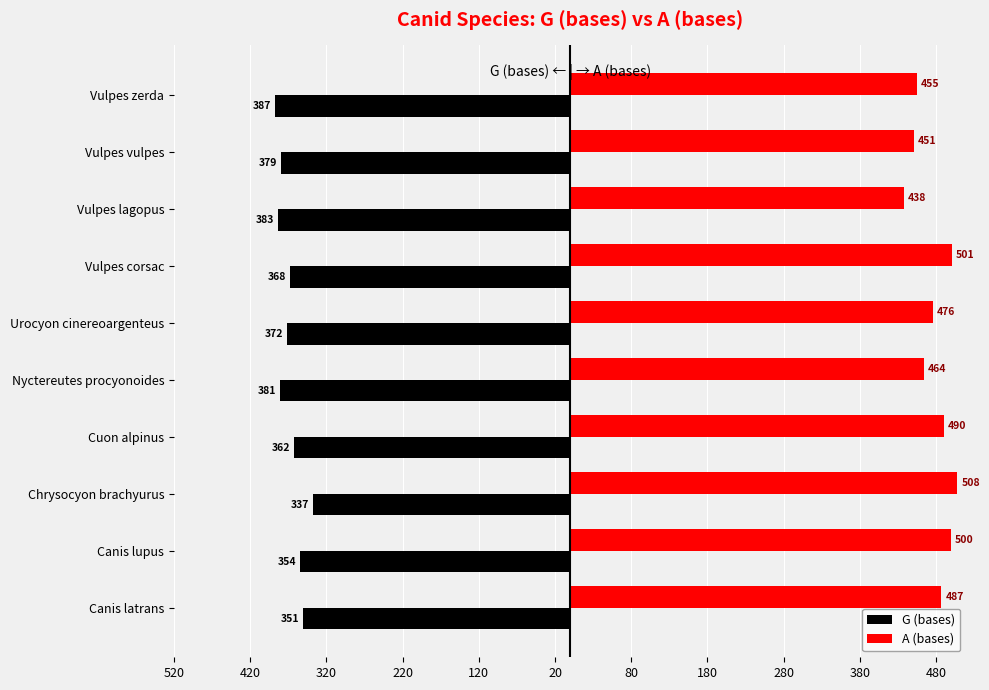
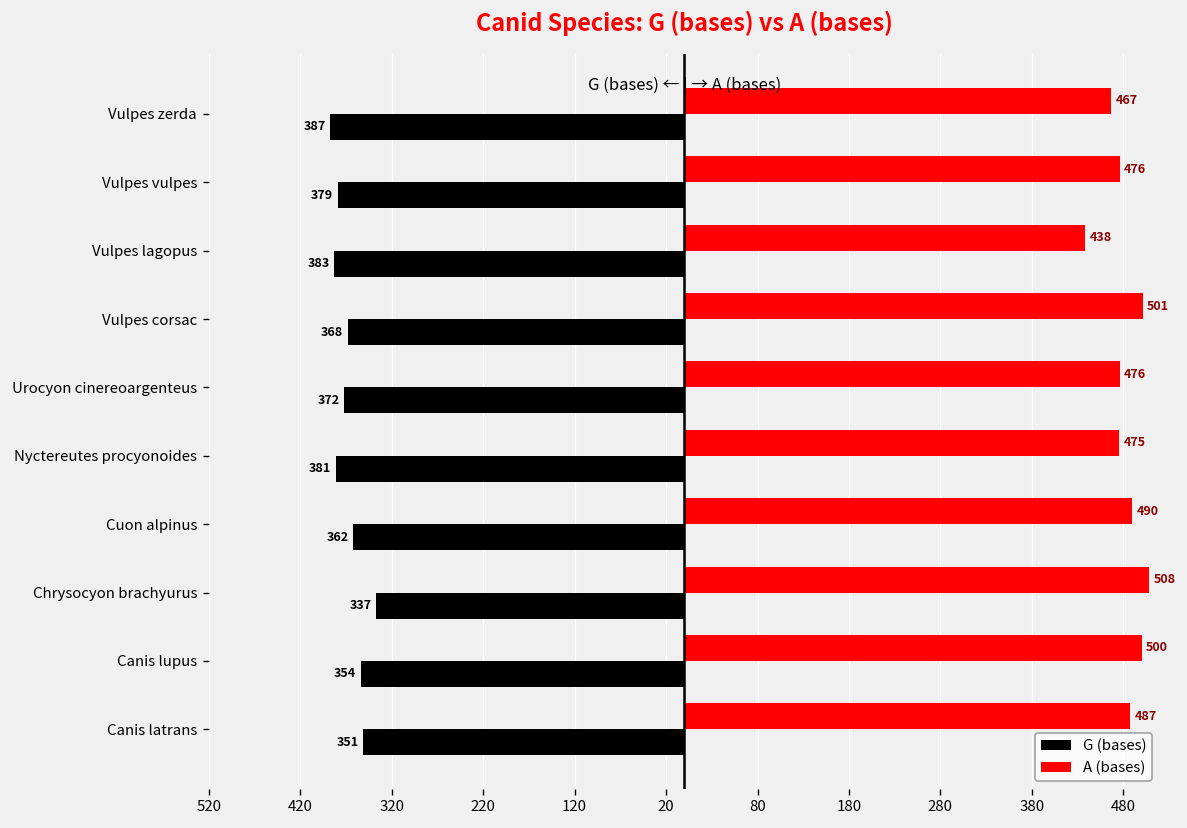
A (bases), Vulpes zerda: 455 -> 467
A (bases), Vulpes vulpes: 451 -> 476
A (bases), Nyctereutes procyonoides: 464 -> 475
